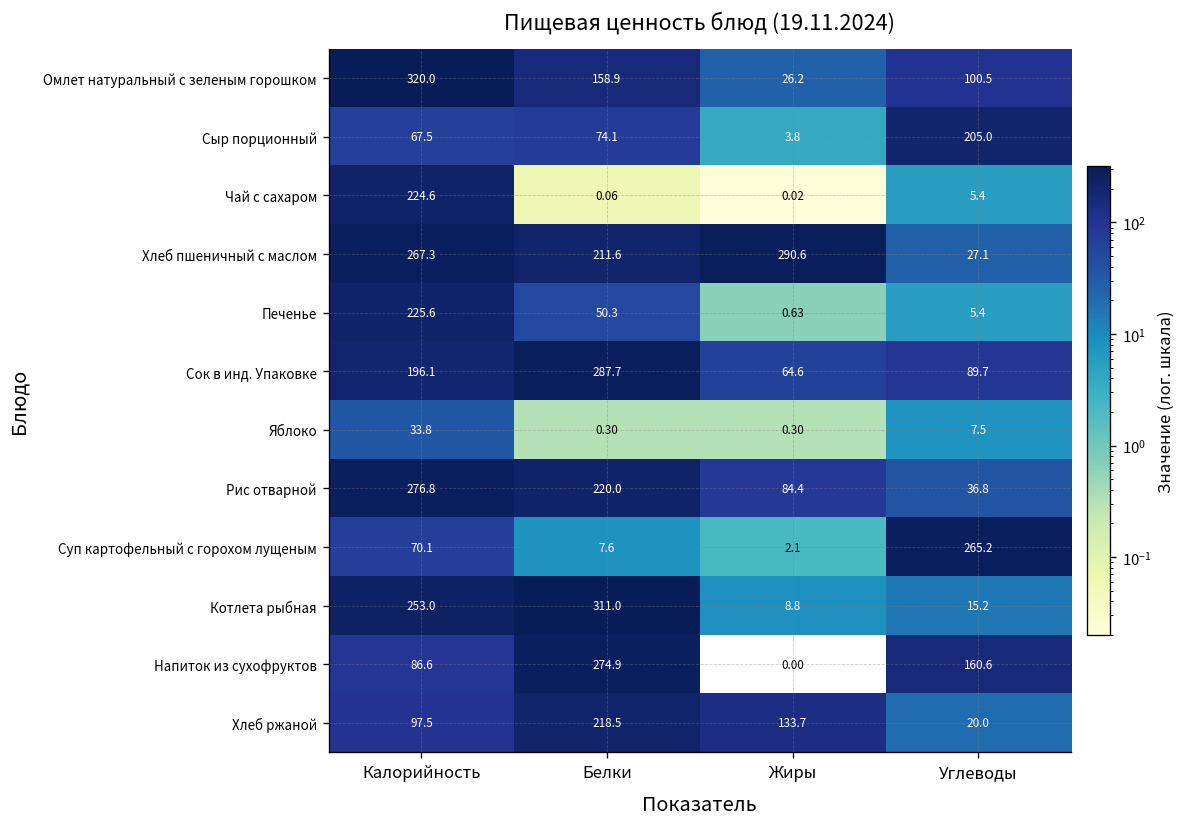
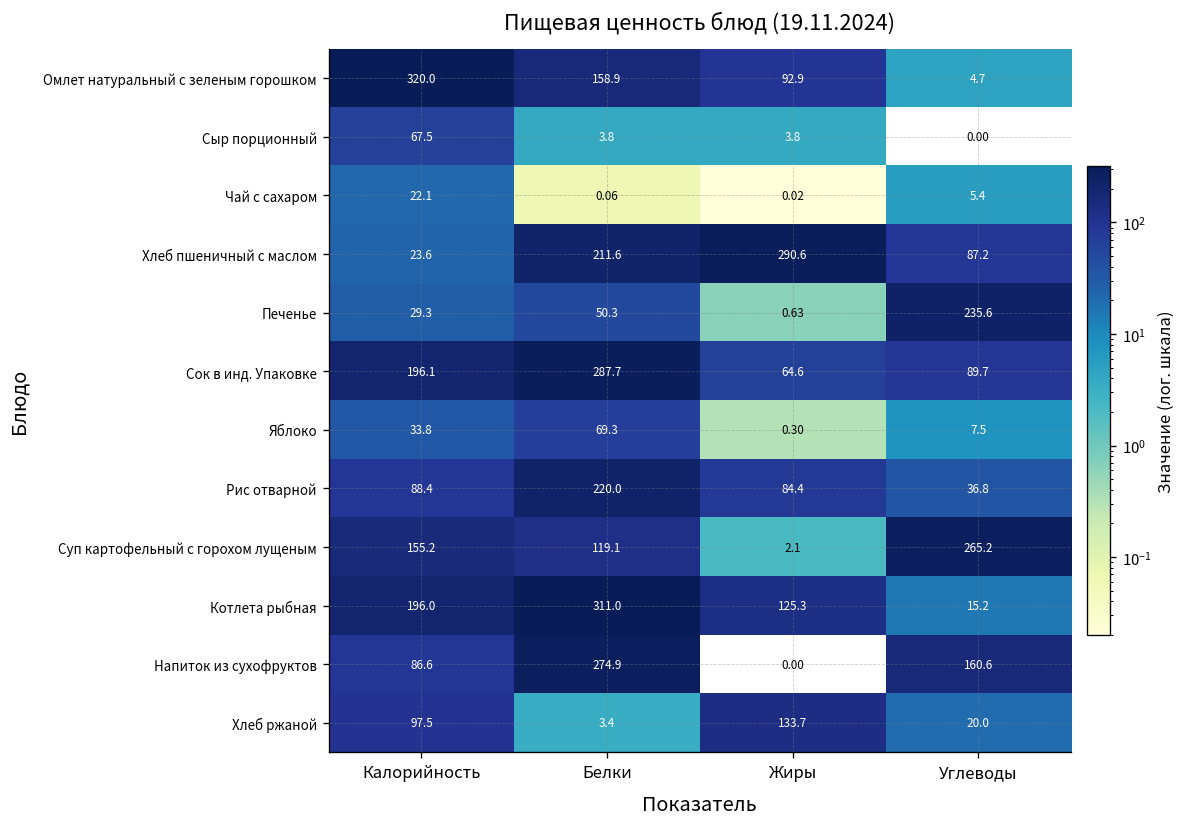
Омлет натуральный с зеленым горошком, Жиры: 26.2 -> 92.9
Омлет натуральный с зеленым горошком, Углеводы: 100.5 -> 4.7
Сыр порционный, Белки: 74.1 -> 3.8
Сыр порционный, Углеводы: 205.0 -> 0.00
Чай с сахаром, Калорийность: 224.6 -> 22.1
Хлеб пшеничный с маслом, Калорийность: 267.3 -> 23.6
Хлеб пшеничный с маслом, Углеводы: 27.1 -> 87.2
Печенье, Калорийность: 225.6 -> 29.3
Печенье, Углеводы: 5.4 -> 235.6
Яблоко, Белки: 0.30 -> 69.3
Рис отварной, Калорийность: 276.8 -> 88.4
Суп картофельный с горохом лущеным, Калорийность: 70.1 -> 155.2
Суп картофельный с горохом лущеным, Белки: 7.6 -> 119.1
Котлета рыбная, Калорийность: 253.0 -> 196.0
Котлета рыбная, Жиры: 8.8 -> 125.3
Хлеб ржаной, Белки: 218.5 -> 3.4
